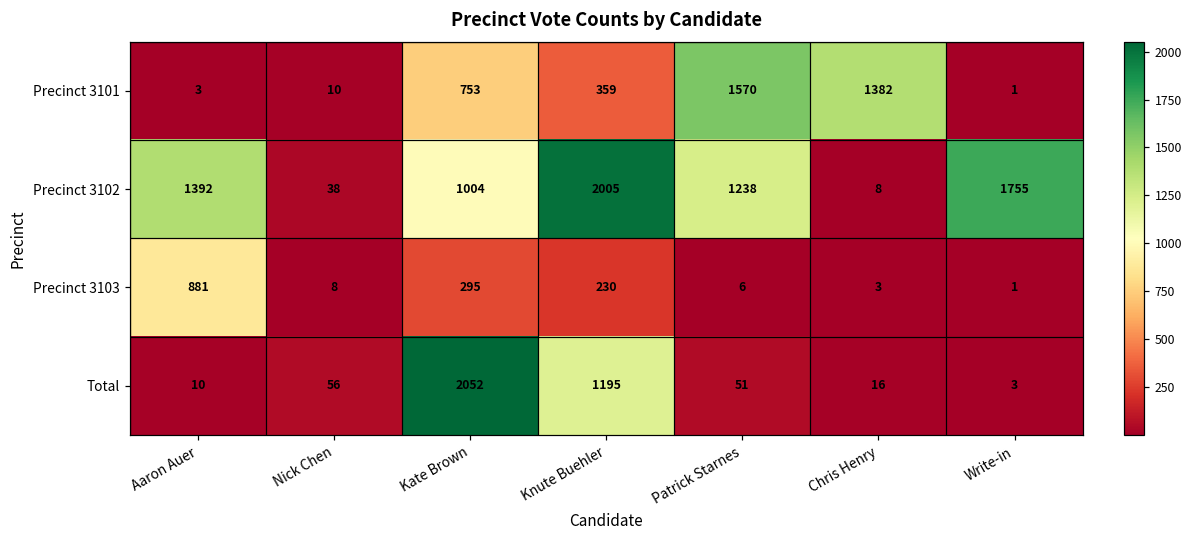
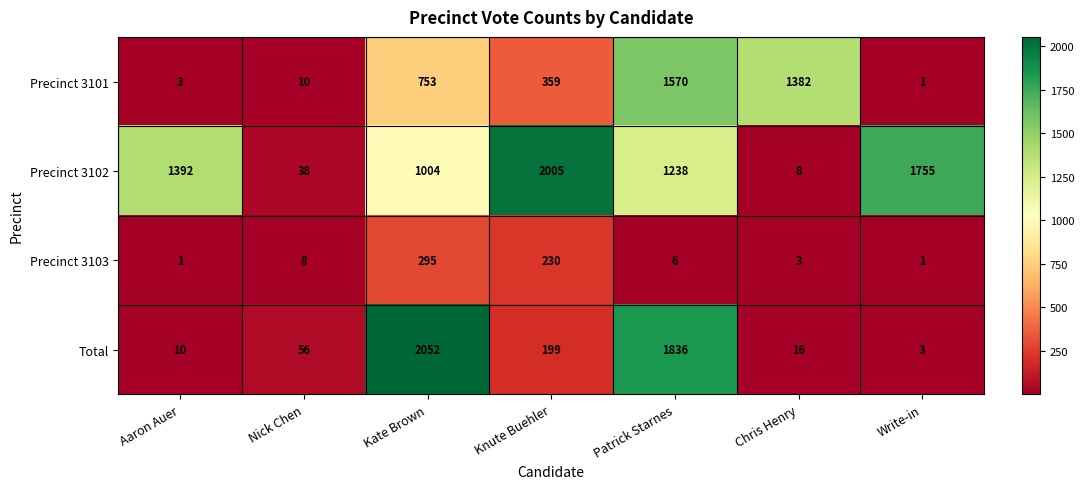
Precinct 3103, Aaron Auer: 881 -> 1
Total, Knute Buehler: 1195 -> 199
Total, Patrick Starnes: 51 -> 1836
